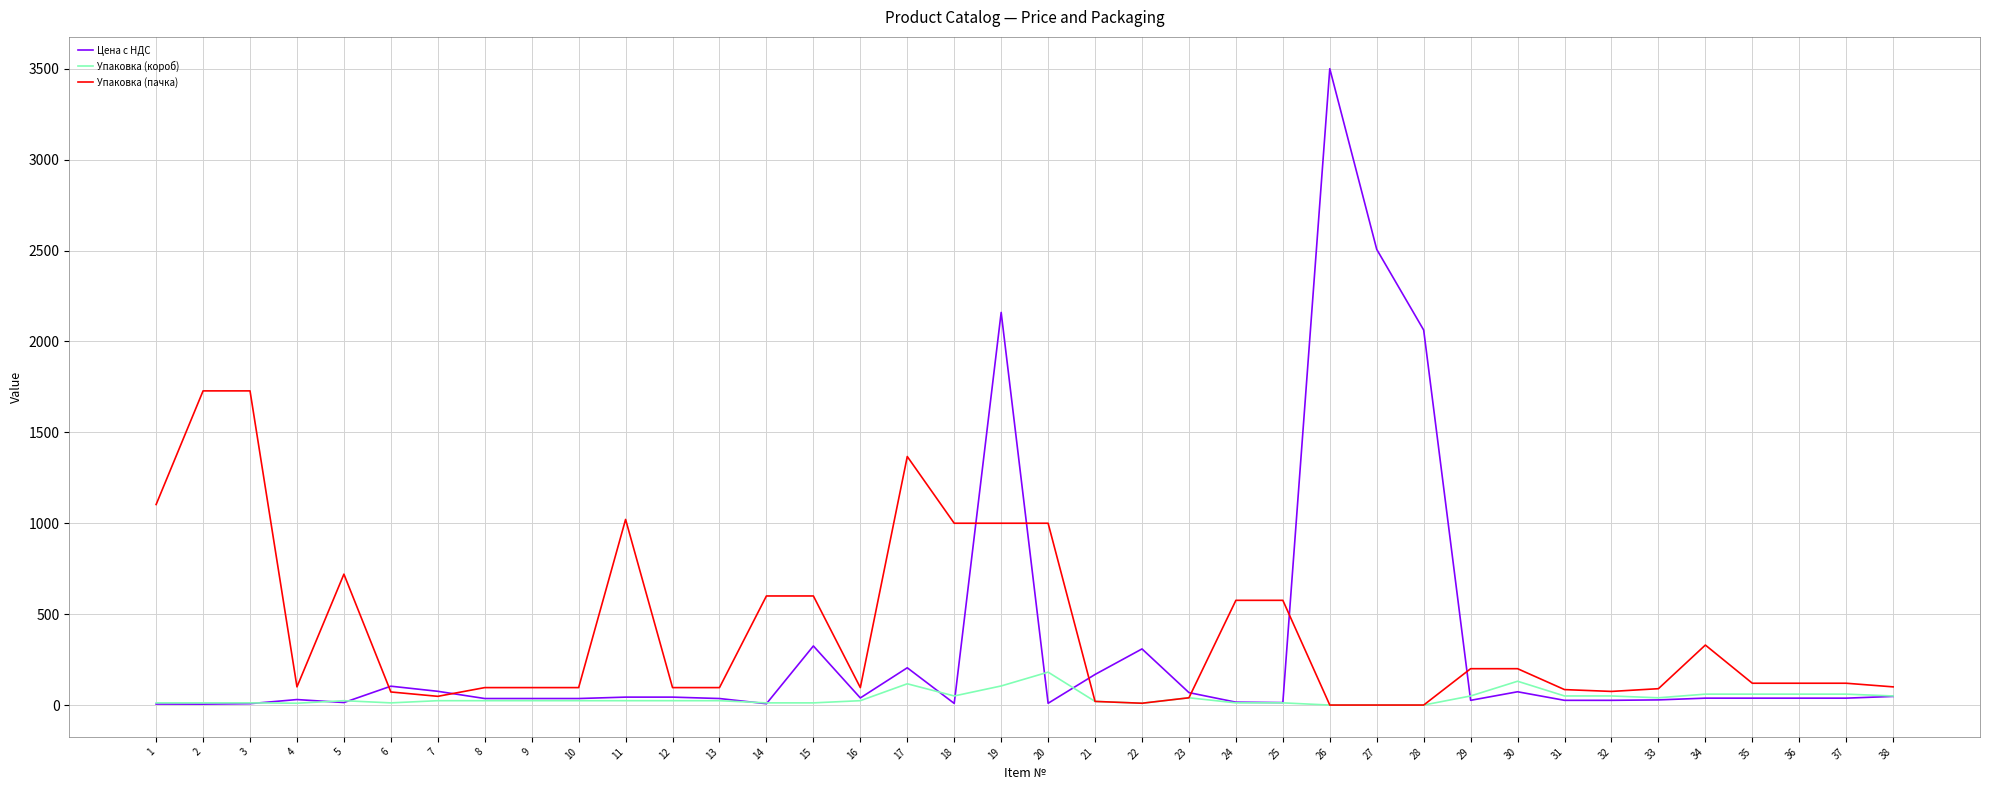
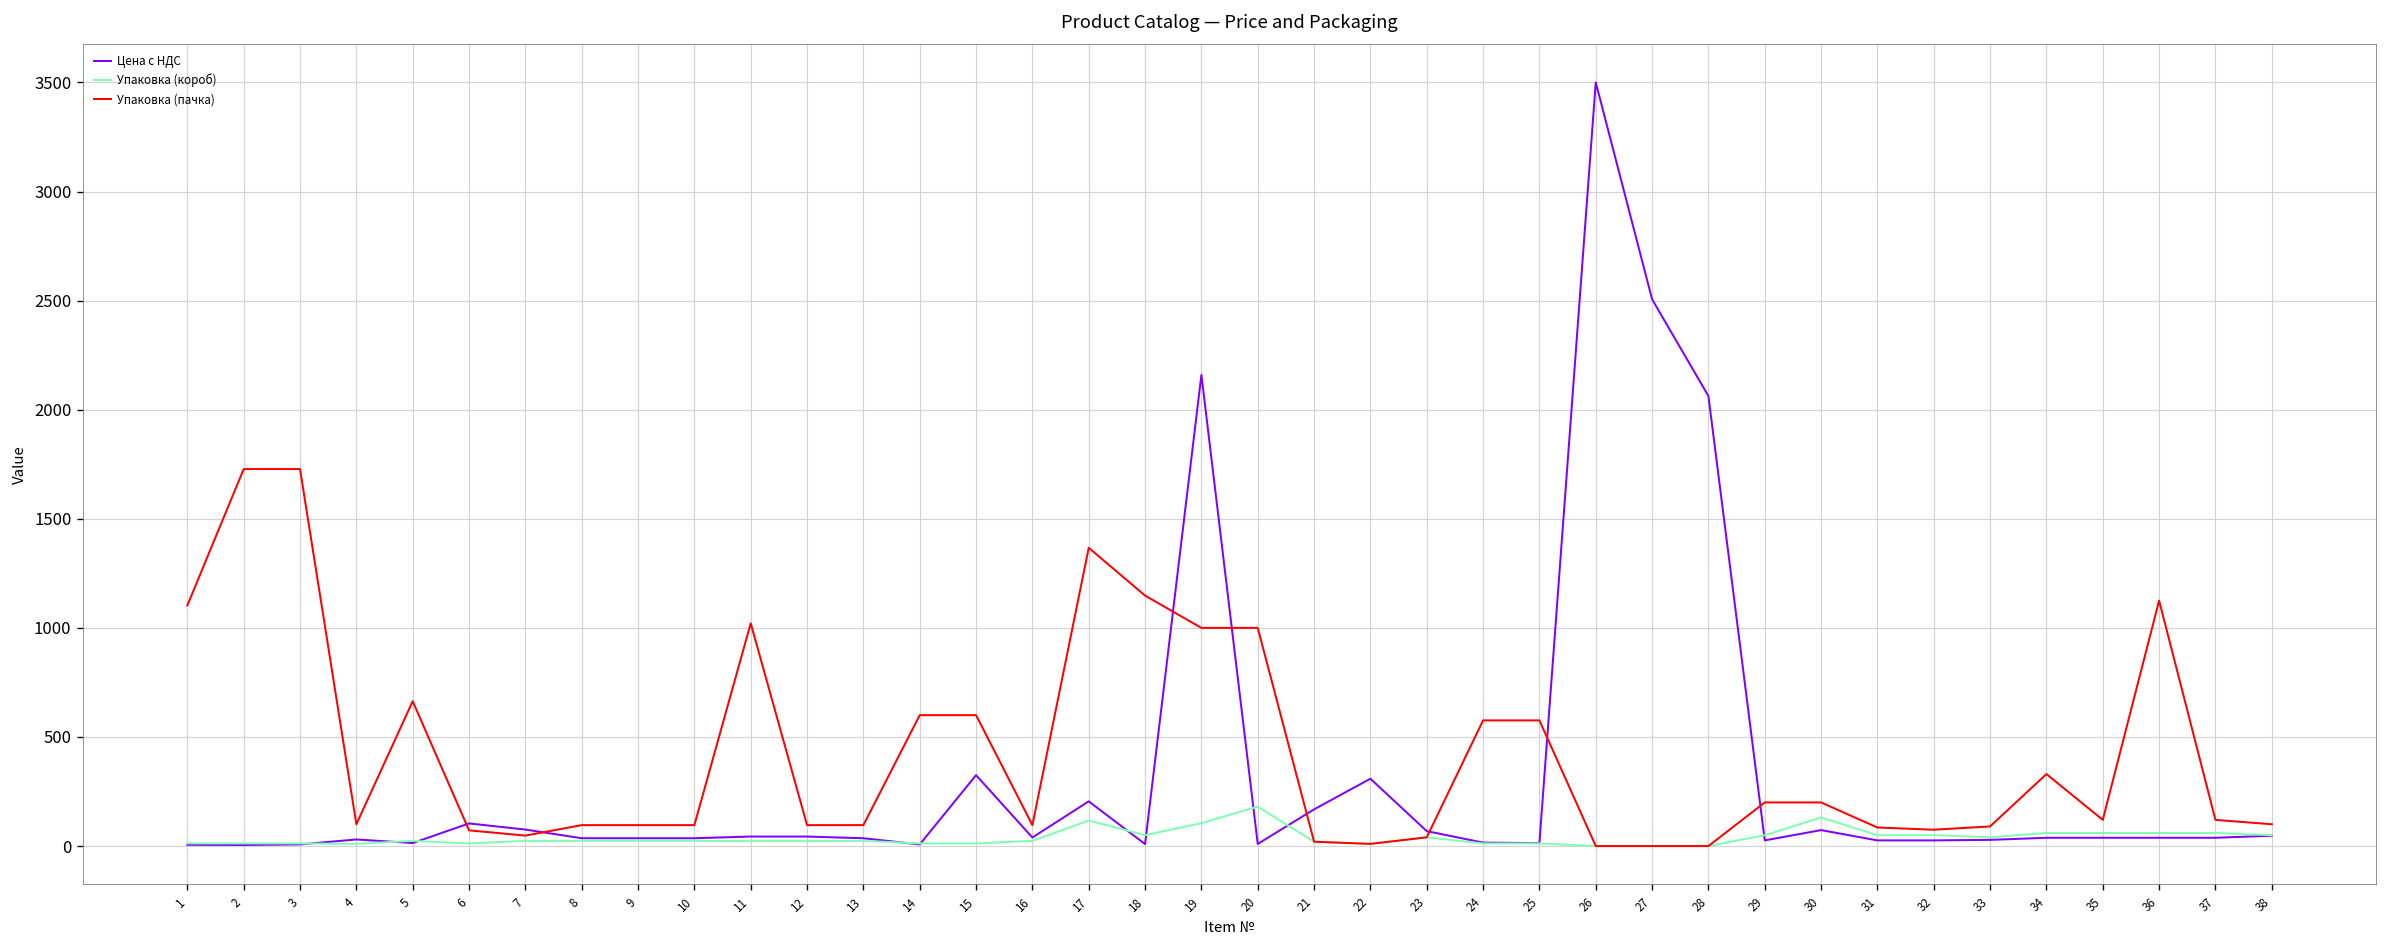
Упаковка (пачка), 5: 720 -> 660
Упаковка (пачка), 18: 1000 -> 1150
Упаковка (пачка), 36: 120 -> 1130
